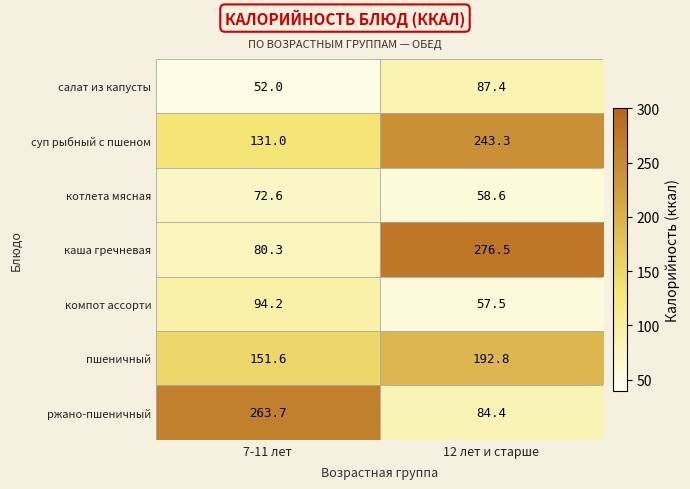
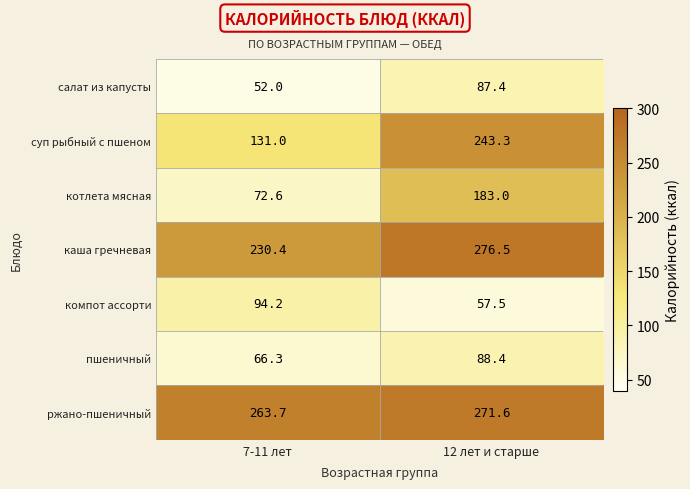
котлета мясная, 12 лет и старше: 58.6 -> 183.0
каша гречневая, 7-11 лет: 80.3 -> 230.4
пшеничный, 7-11 лет: 151.6 -> 66.3
пшеничный, 12 лет и старше: 192.8 -> 88.4
ржано-пшеничный, 12 лет и старше: 84.4 -> 271.6
